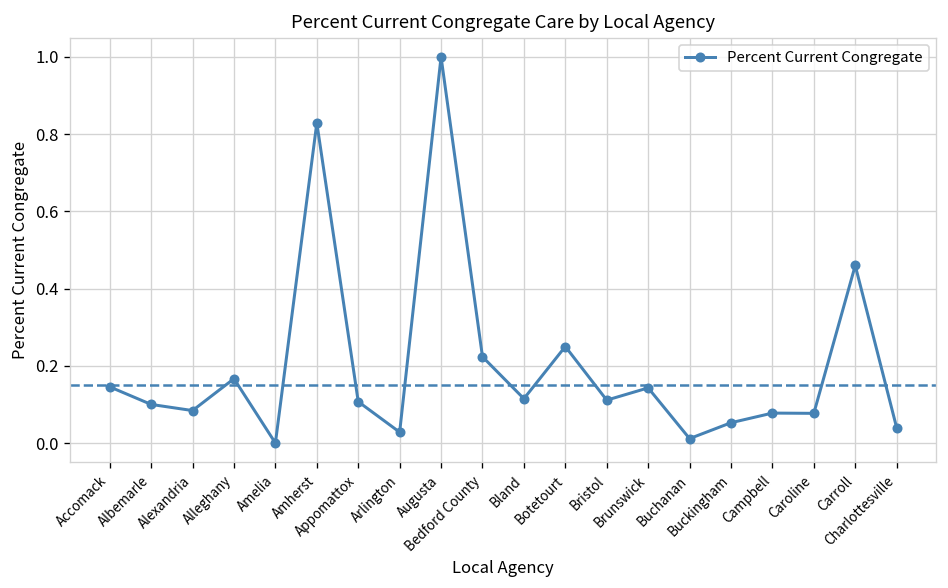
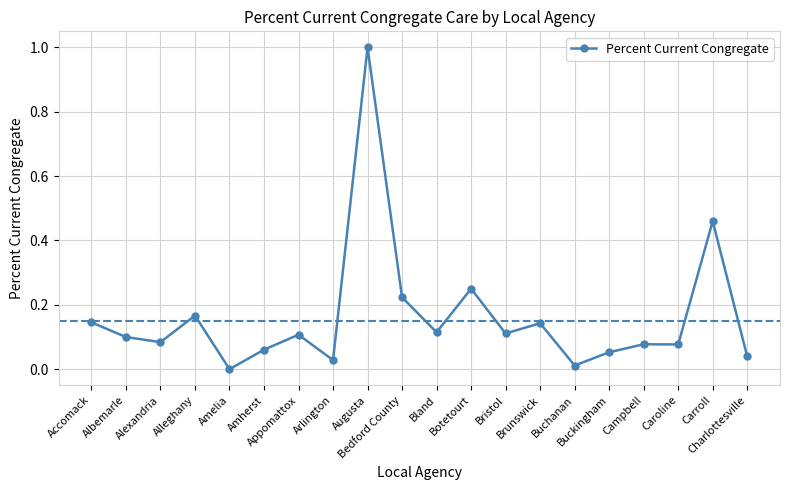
Amherst: 0.83 -> 0.06
